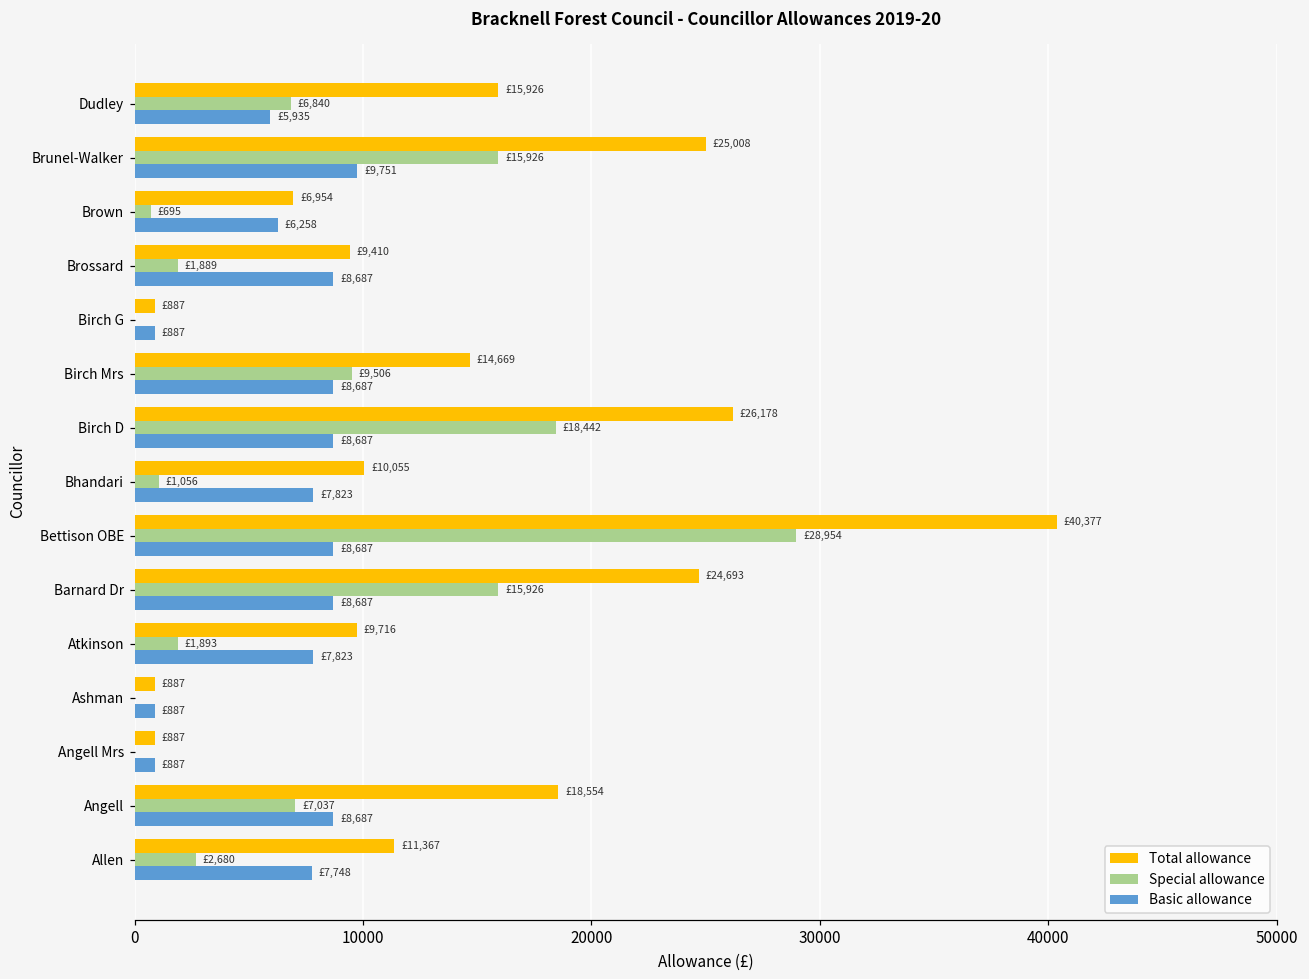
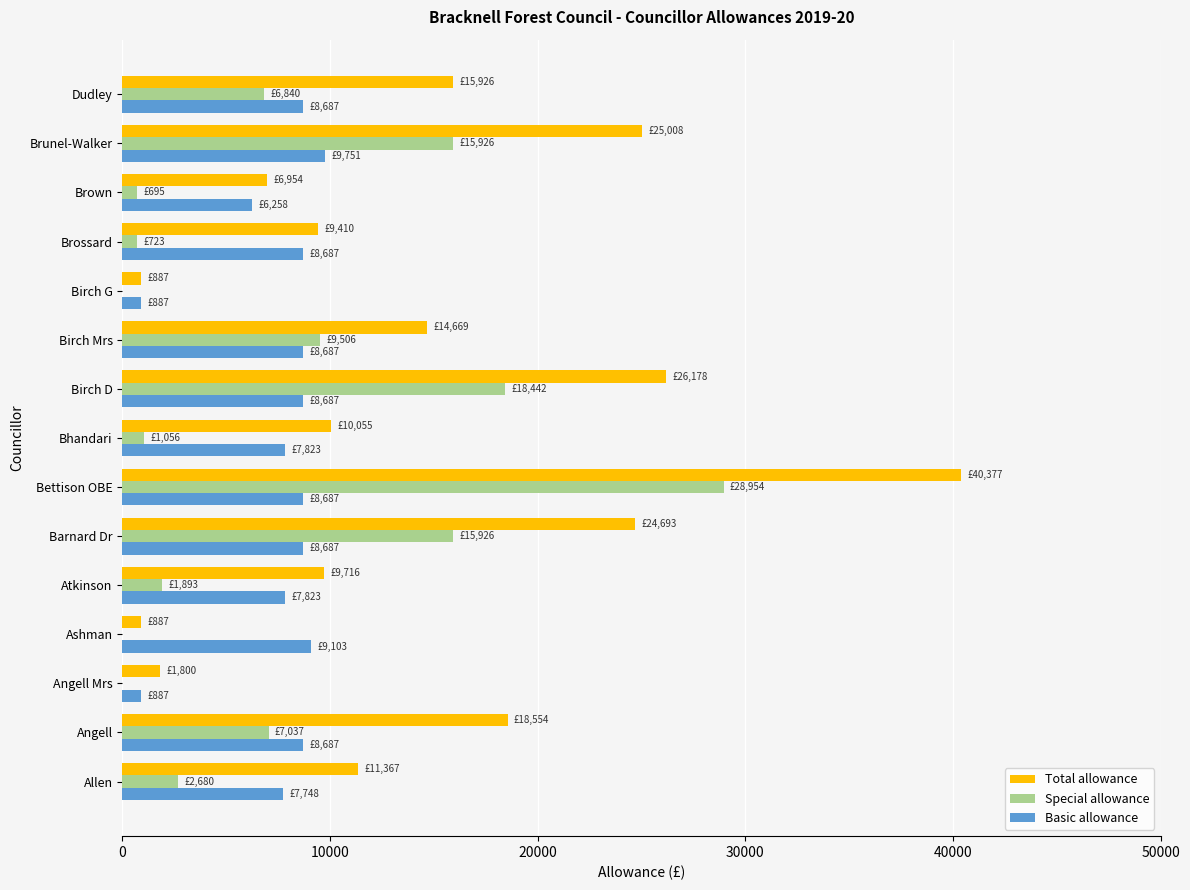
Basic allowance, Dudley: £5,935 -> £8,687
Special allowance, Brossard: £1,889 -> £723
Basic allowance, Ashman: £887 -> £9,103
Total allowance, Angell Mrs: £887 -> £1,800
